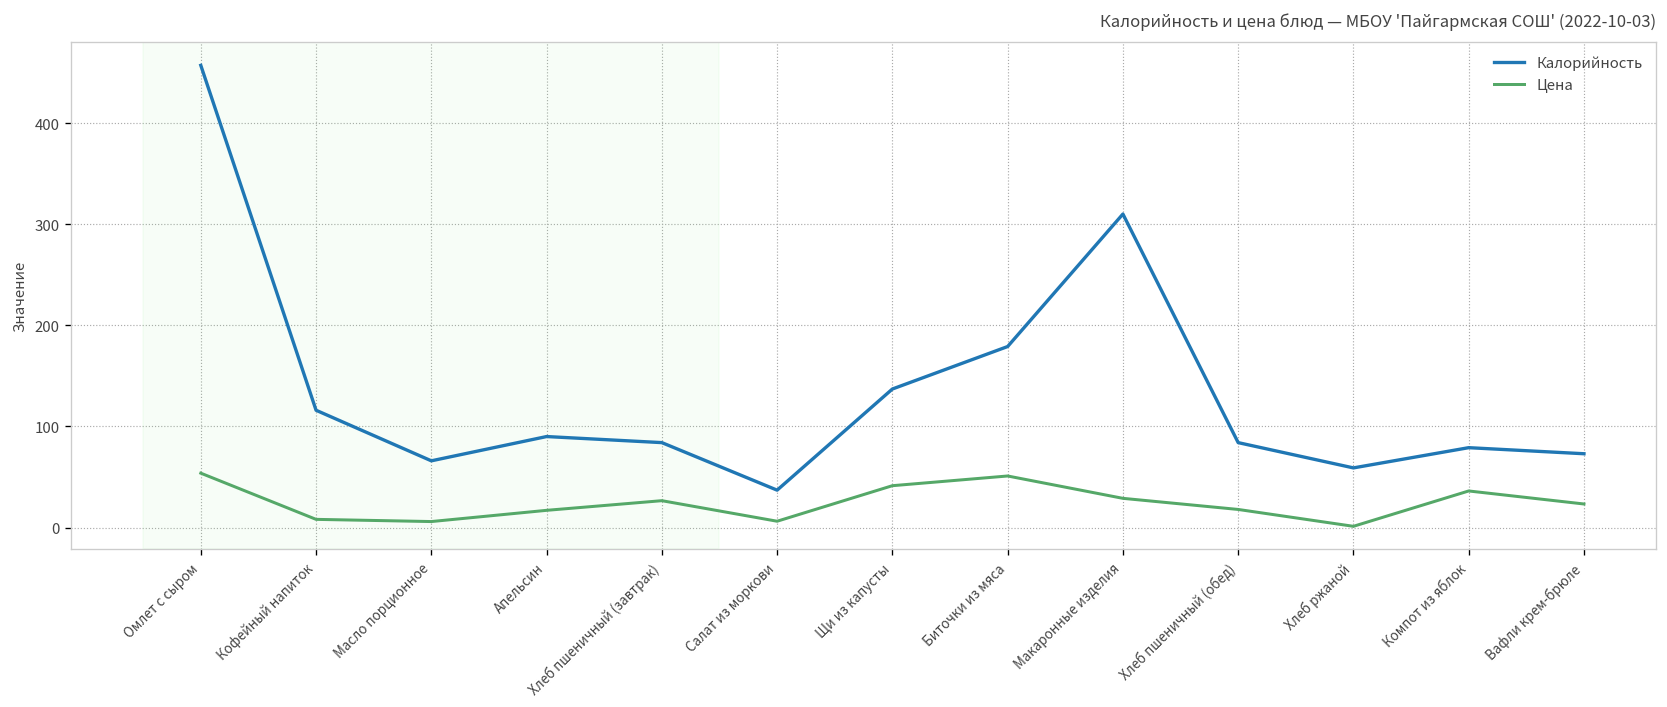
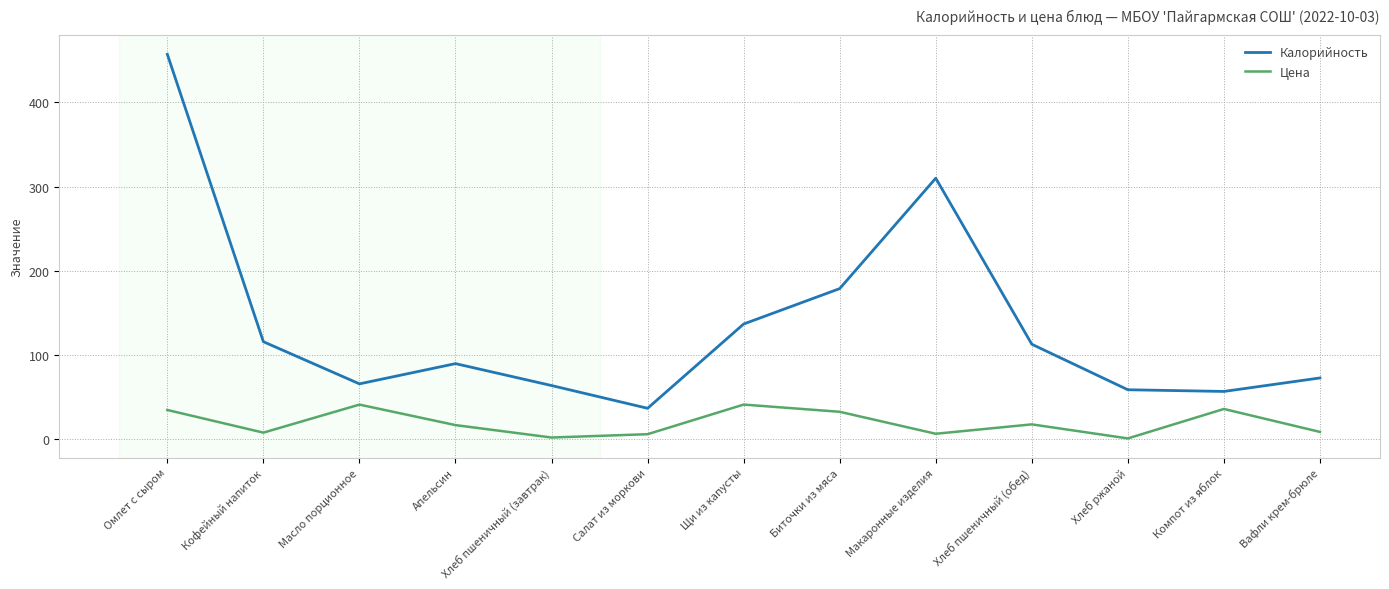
Цена, Омлет с сыром: 50 -> 40
Цена, Масло порционное: 10 -> 40
Калорийность, Хлеб пшеничный (завтрак): 80 -> 60
Цена, Хлеб пшеничный (завтрак): 30 -> 0
Цена, Биточки из мяса: 50 -> 30
Цена, Макаронные изделия: 30 -> 10
Калорийность, Хлеб пшеничный (обед): 80 -> 110
Калорийность, Компот из яблок: 80 -> 60
Цена, Вафли крем-брюле: 20 -> 10
